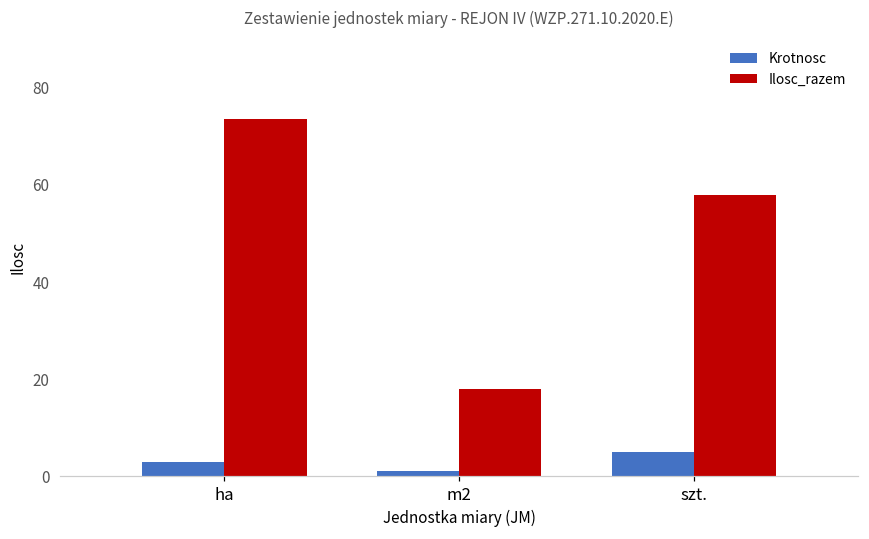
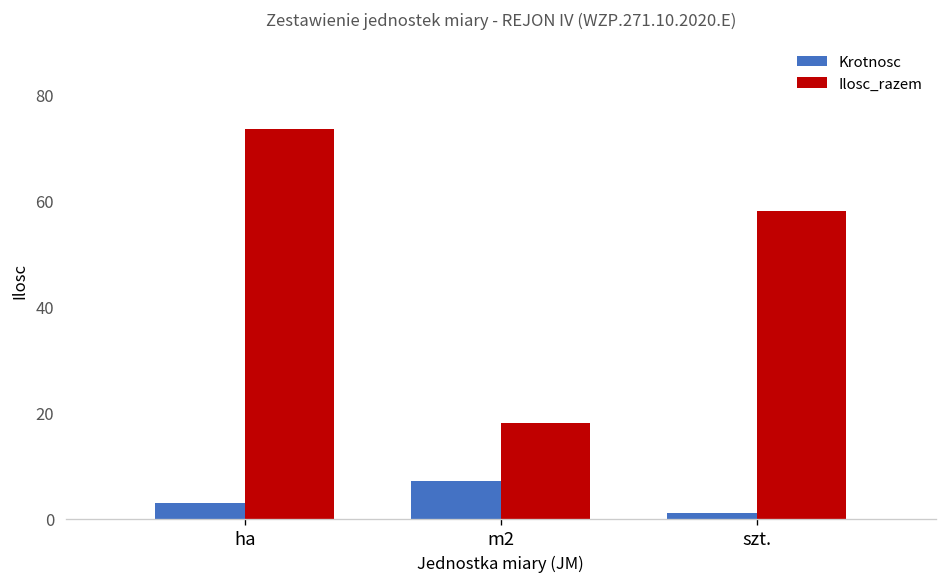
Krotnosc, m2: 1 -> 7
Krotnosc, szt.: 5 -> 1
